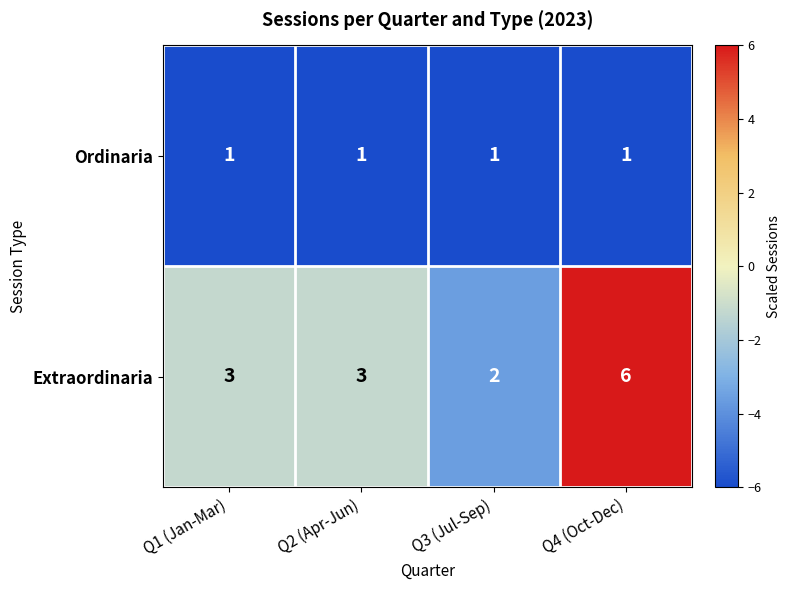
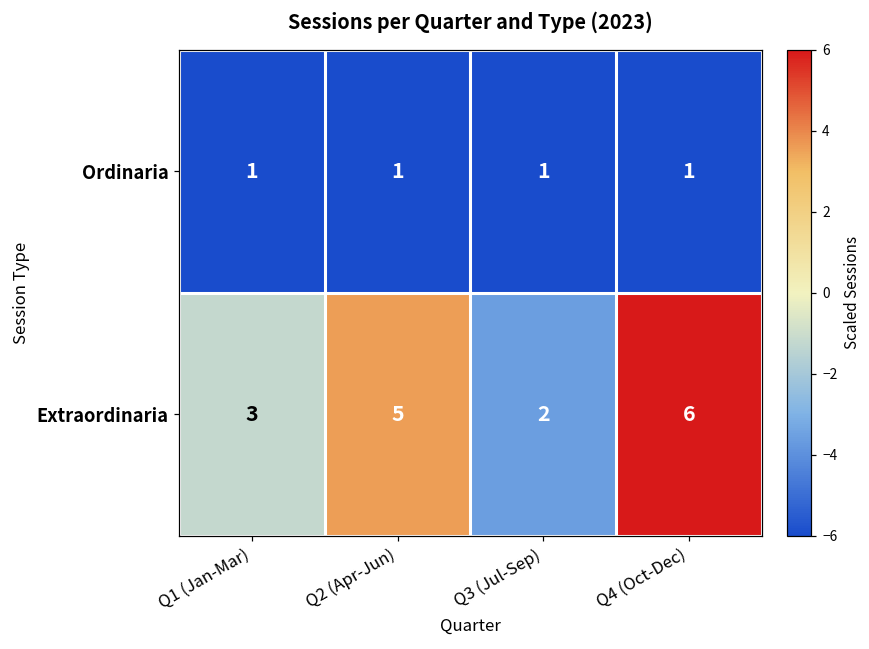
Extraordinaria, Q2 (Apr-Jun): 3 -> 5
